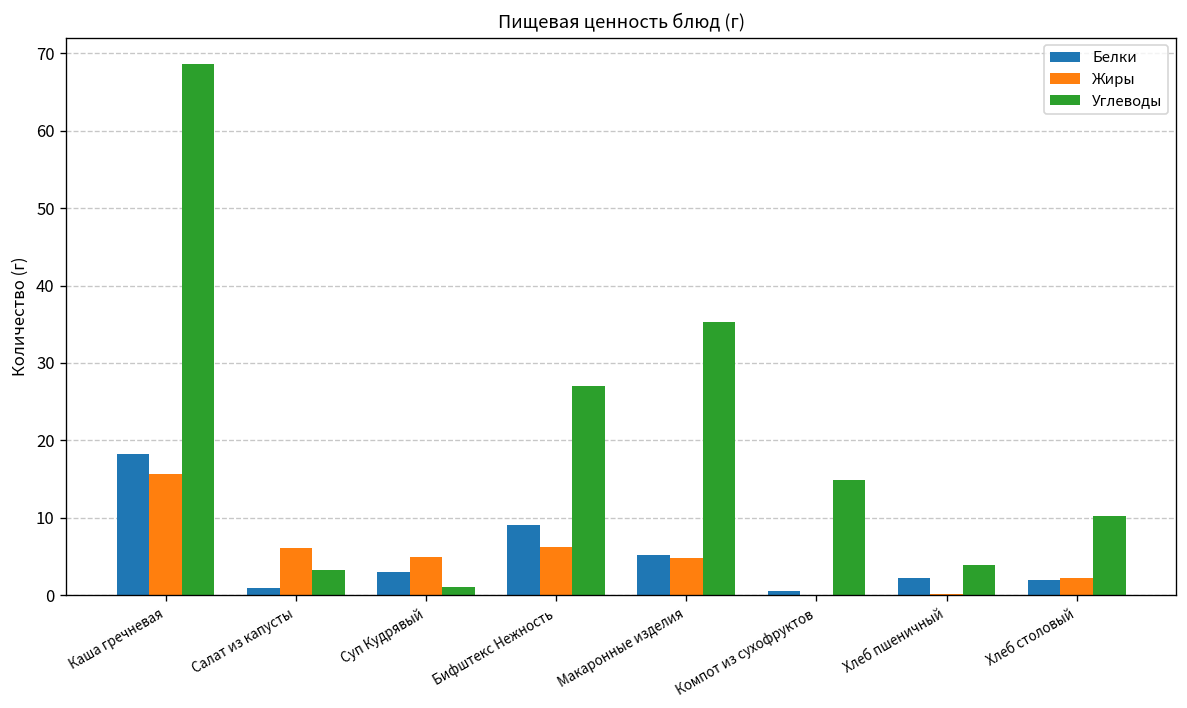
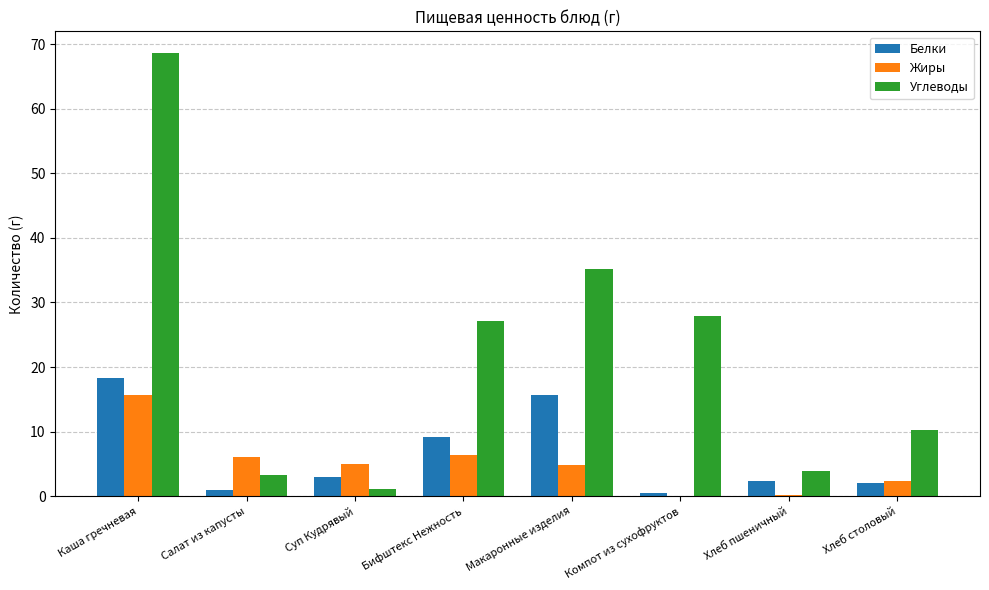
Белки, Макаронные изделия: 5 -> 16
Углеводы, Компот из сухофруктов: 15 -> 28
